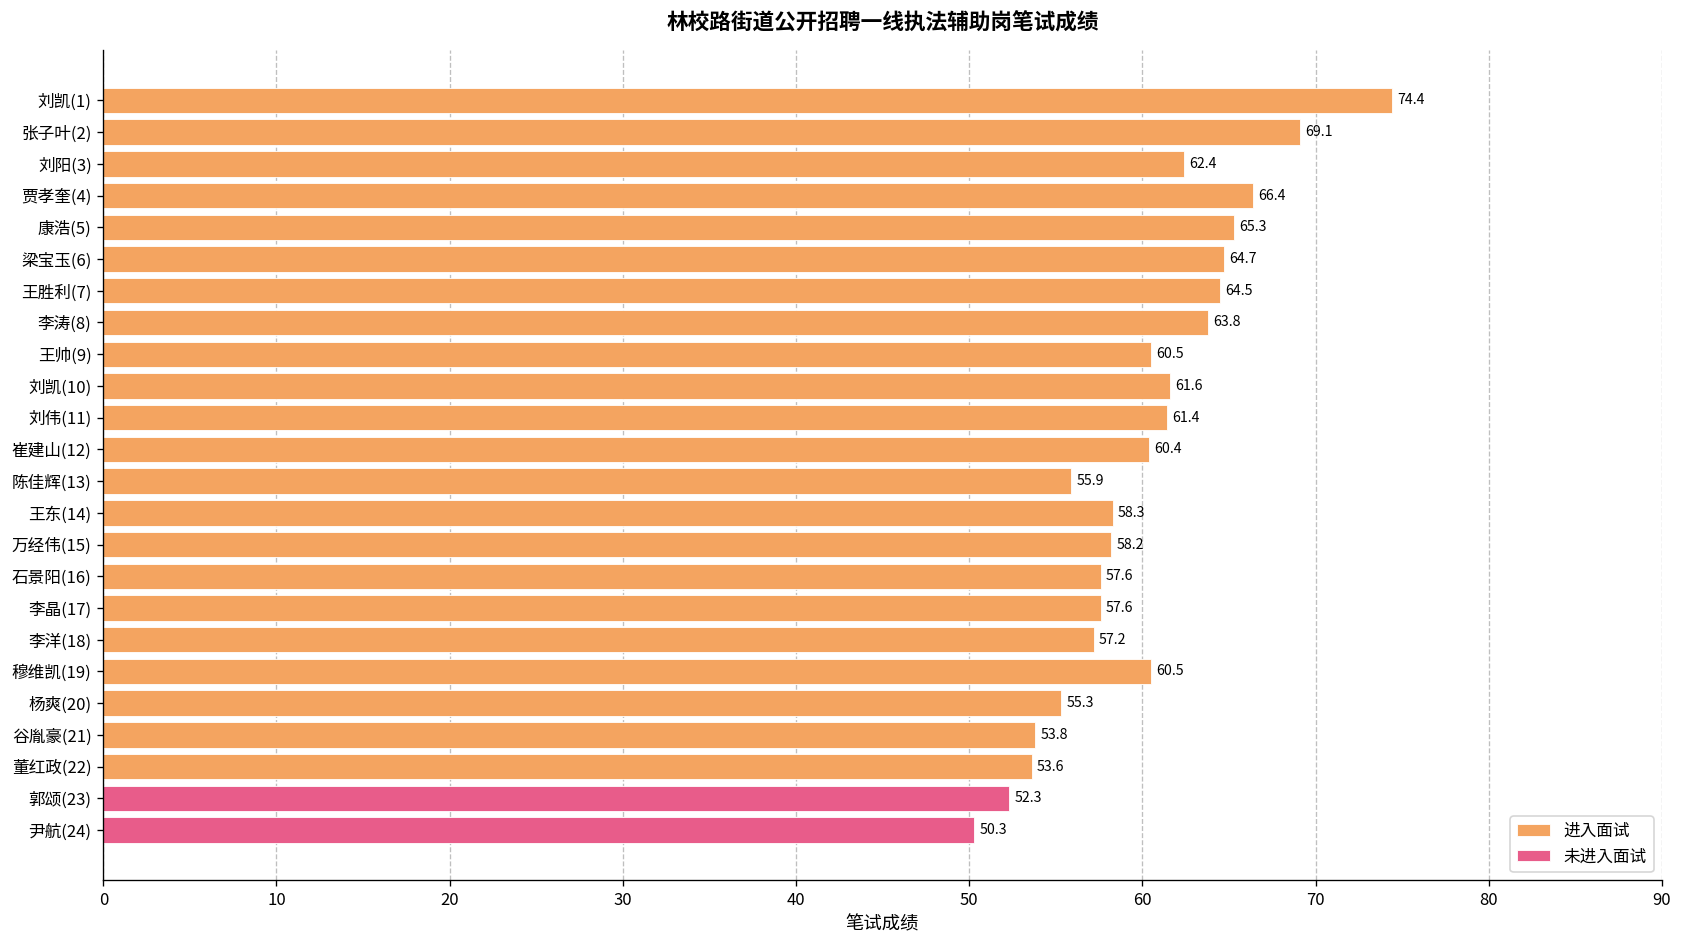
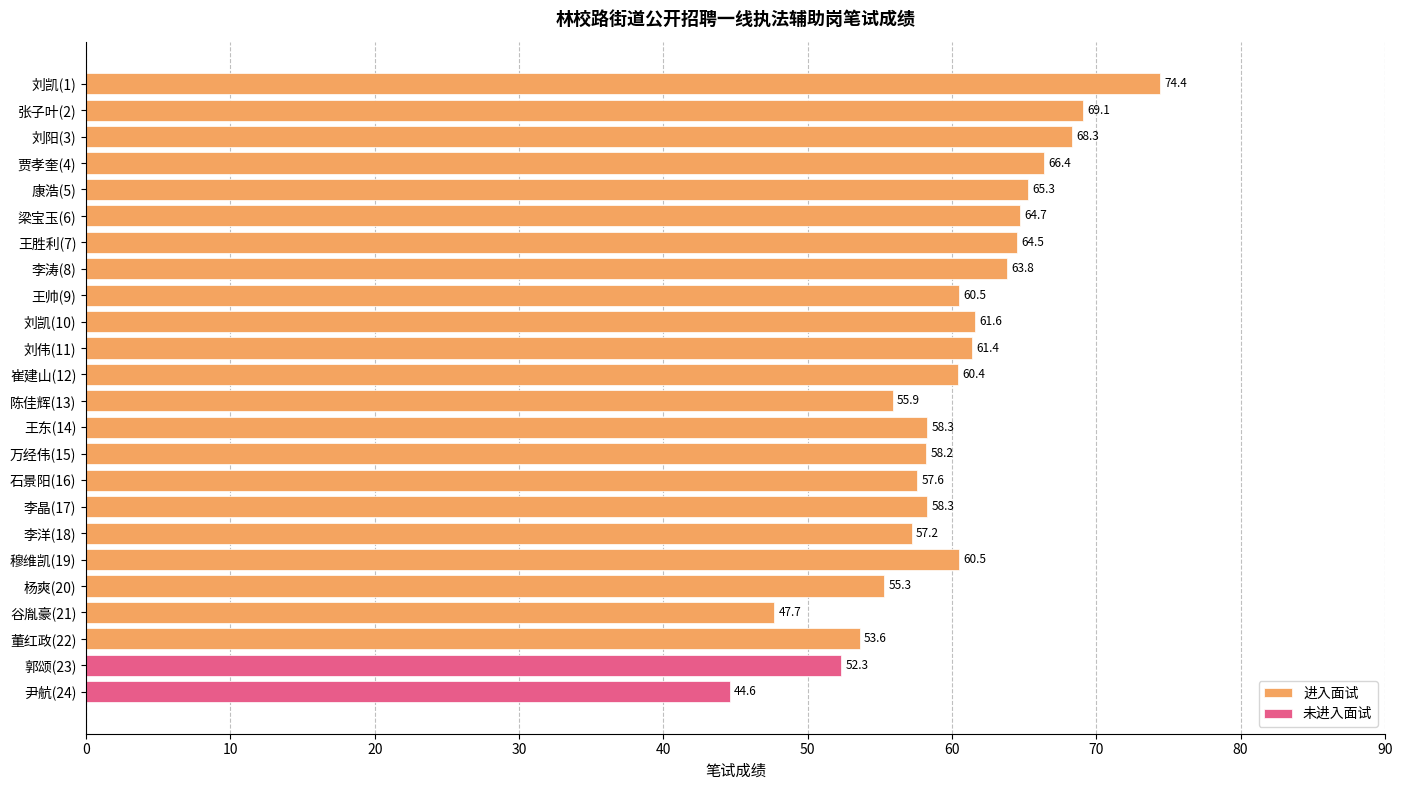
进入面试, 刘阳(3): 62.4 -> 68.3
进入面试, 李晶(17): 57.6 -> 58.3
进入面试, 谷胤豪(21): 53.8 -> 47.7
未进入面试, 尹航(24): 50.3 -> 44.6
